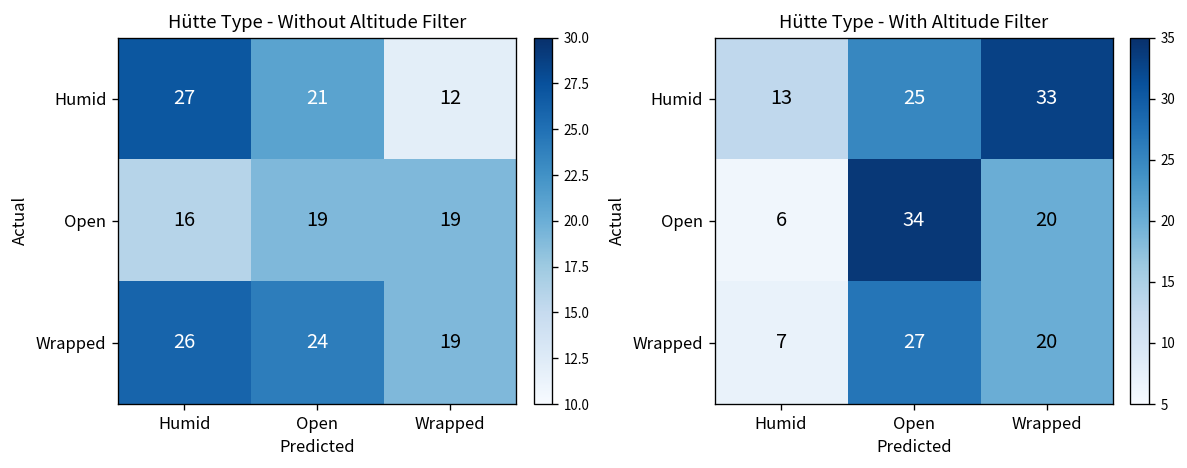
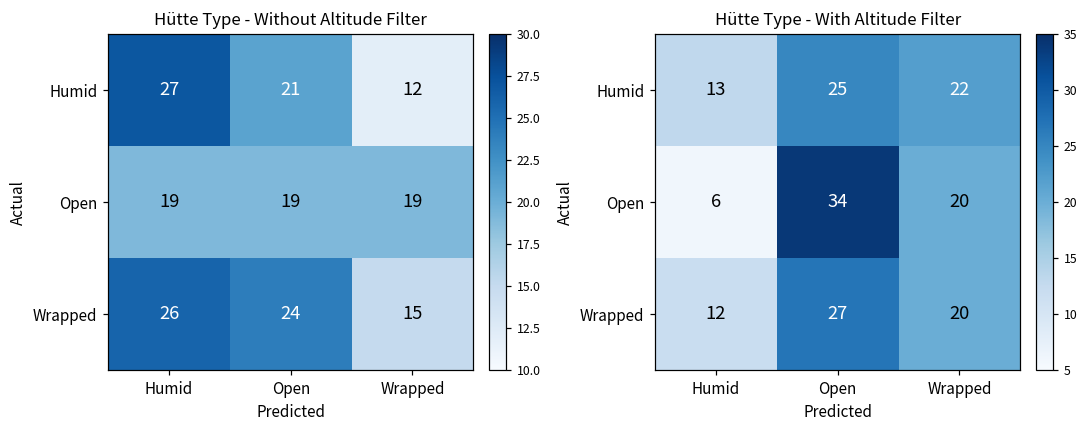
Hütte Type - Without Altitude Filter, Open, Humid: 16 -> 19
Hütte Type - Without Altitude Filter, Wrapped, Wrapped: 19 -> 15
Hütte Type - With Altitude Filter, Humid, Wrapped: 33 -> 22
Hütte Type - With Altitude Filter, Wrapped, Humid: 7 -> 12
